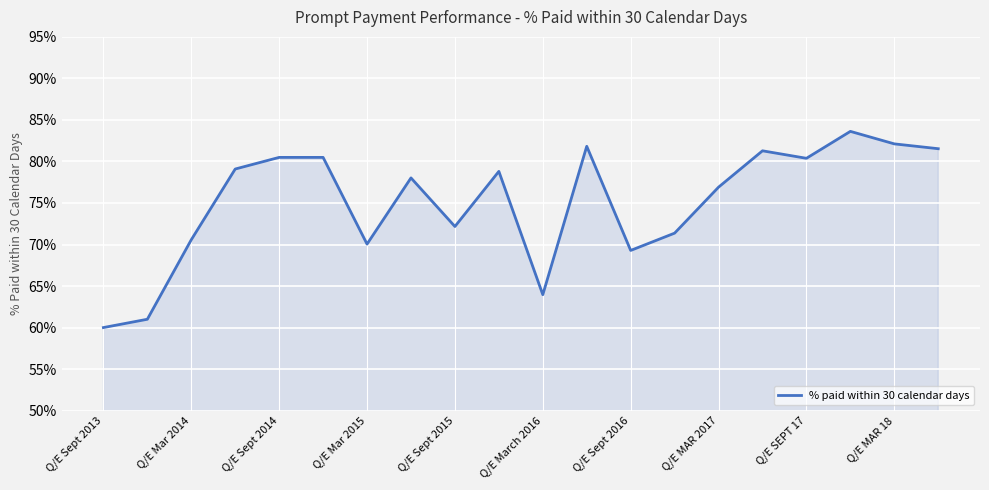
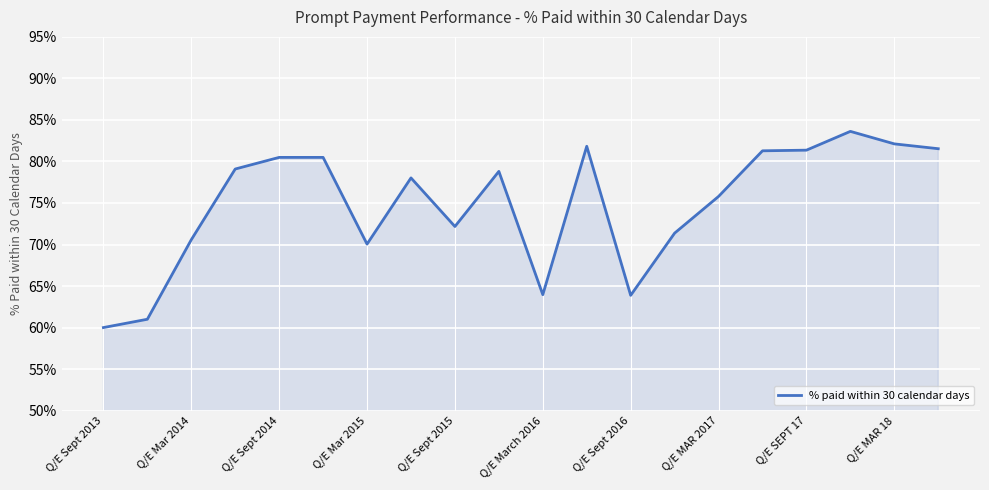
Q/E Sept 2016: 69% -> 64%
Q/E MAR 2017: 77% -> 76%
Q/E SEPT 17: 80% -> 81%
